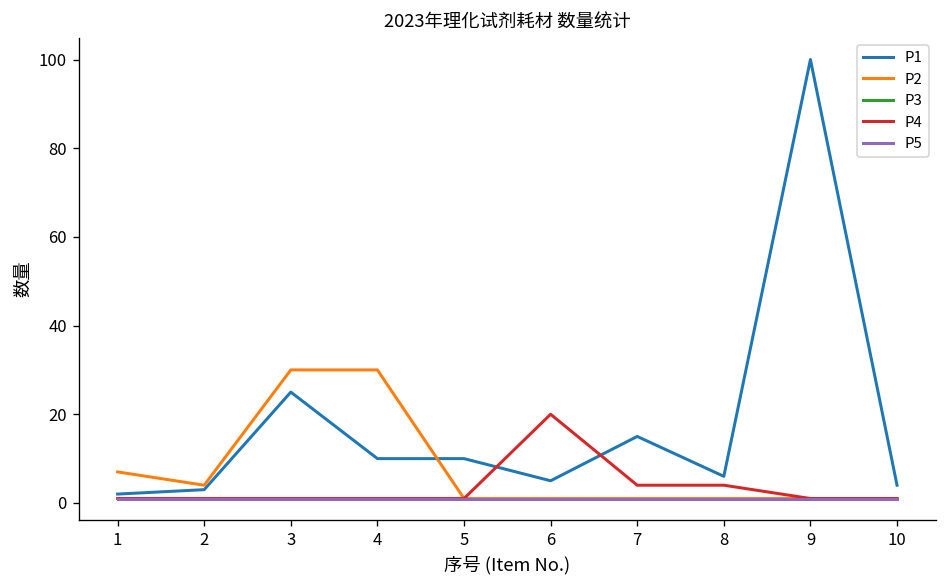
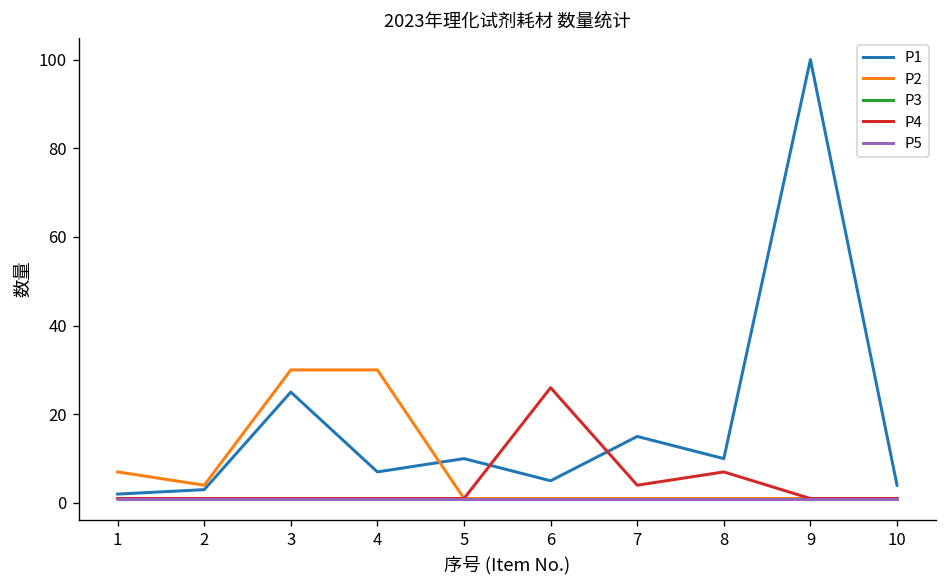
P1, 4: 10 -> 7
P4, 6: 20 -> 26
P1, 8: 6 -> 10
P4, 8: 4 -> 7
